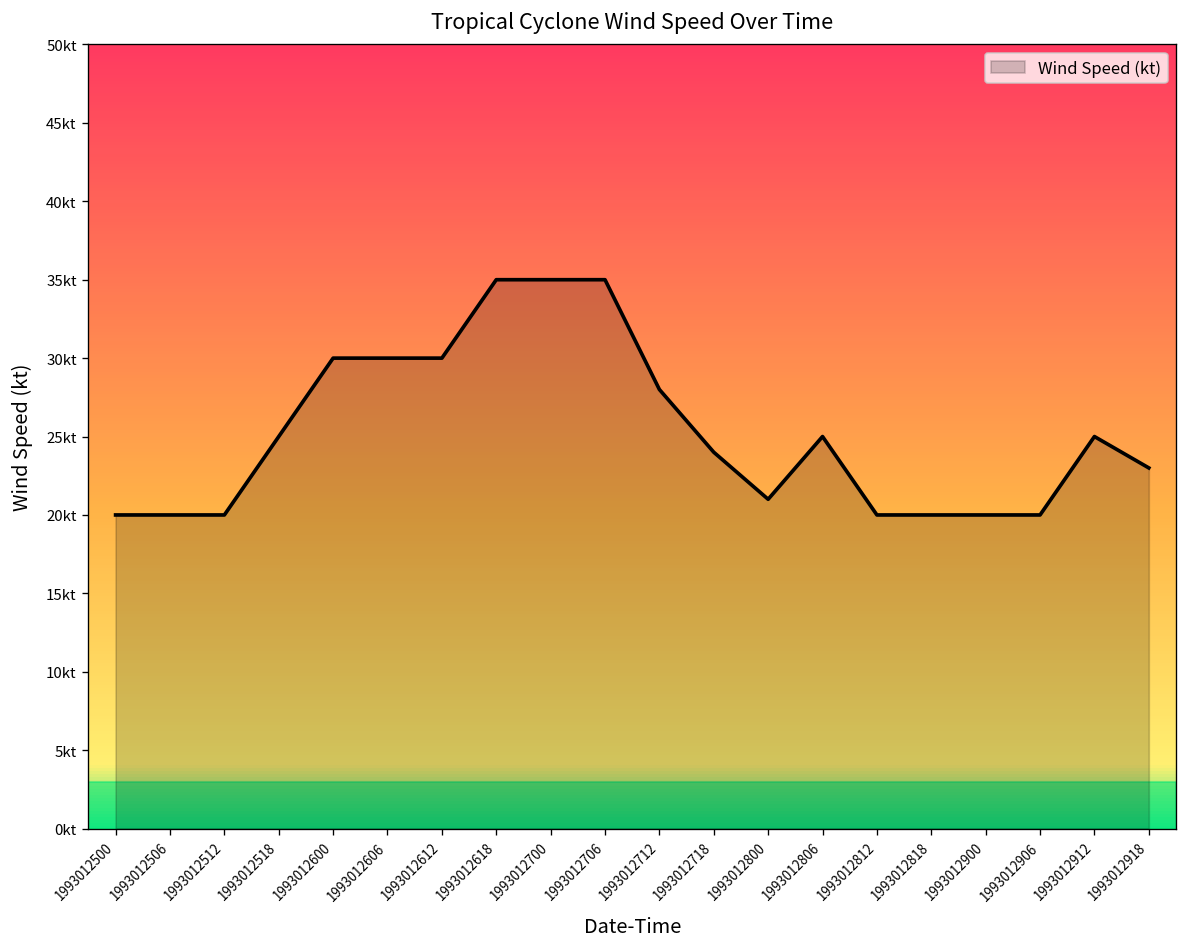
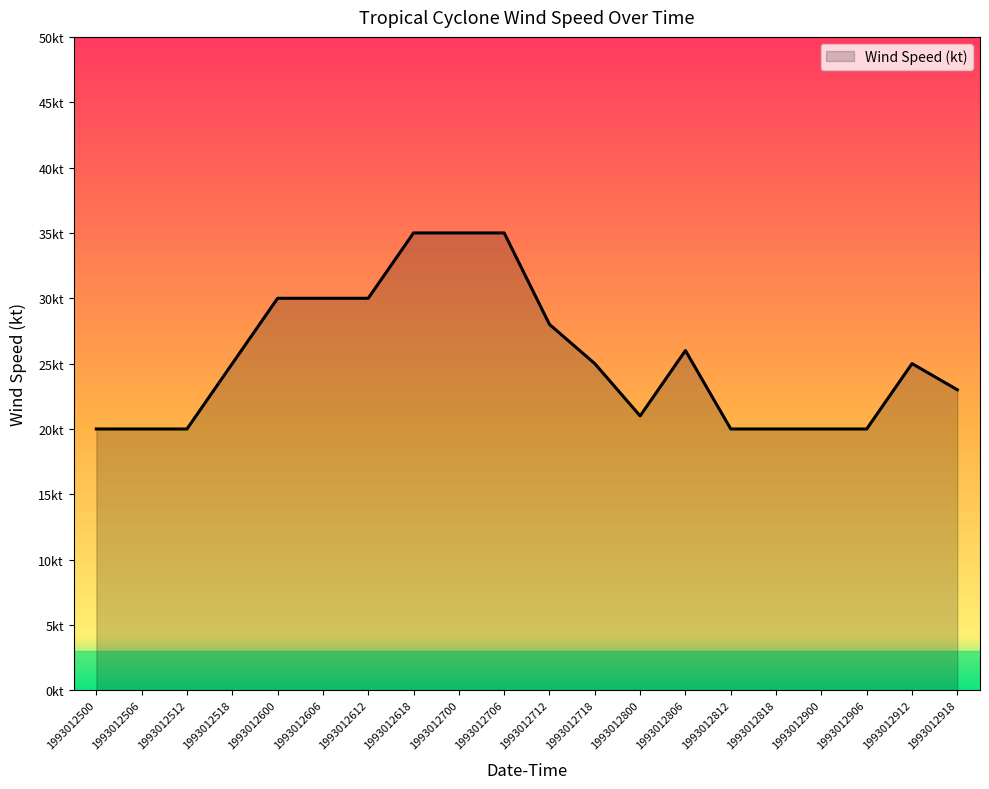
1993012718: 24kt -> 25kt
1993012806: 25kt -> 26kt
